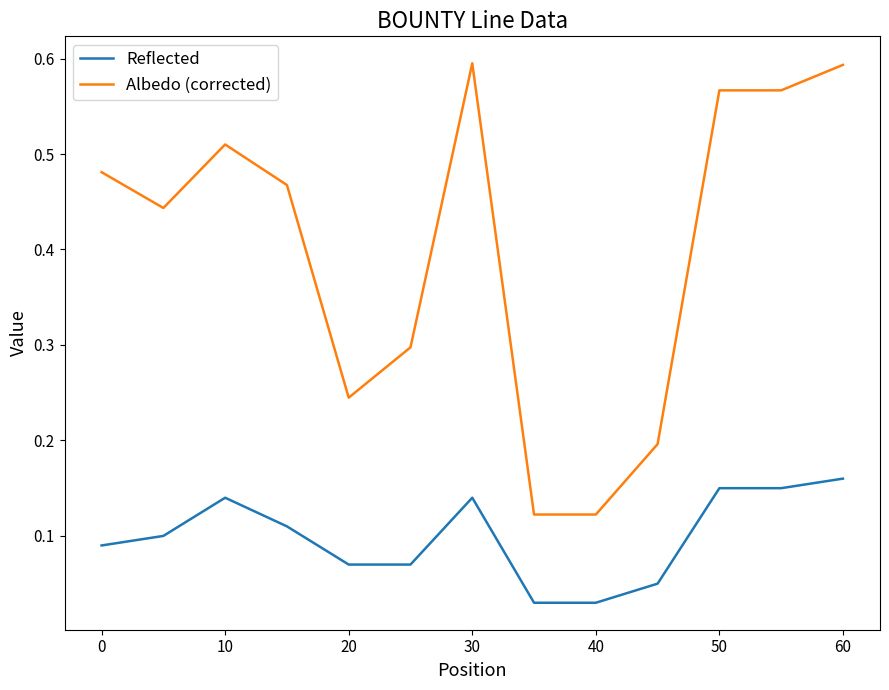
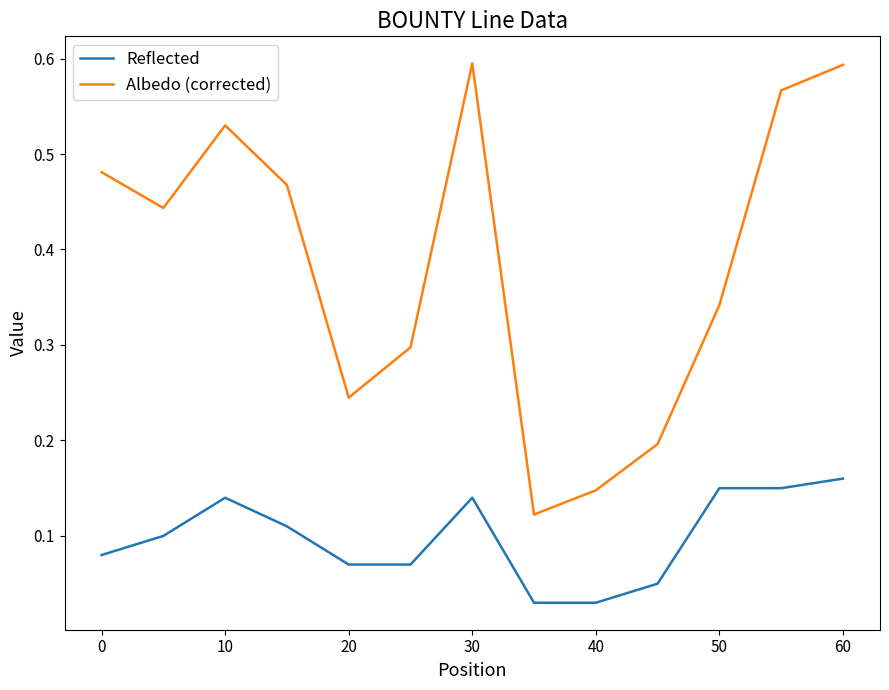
Reflected, 0: 0.09 -> 0.08
Albedo (corrected), 10: 0.51 -> 0.53
Albedo (corrected), 40: 0.12 -> 0.15
Albedo (corrected), 50: 0.57 -> 0.34
